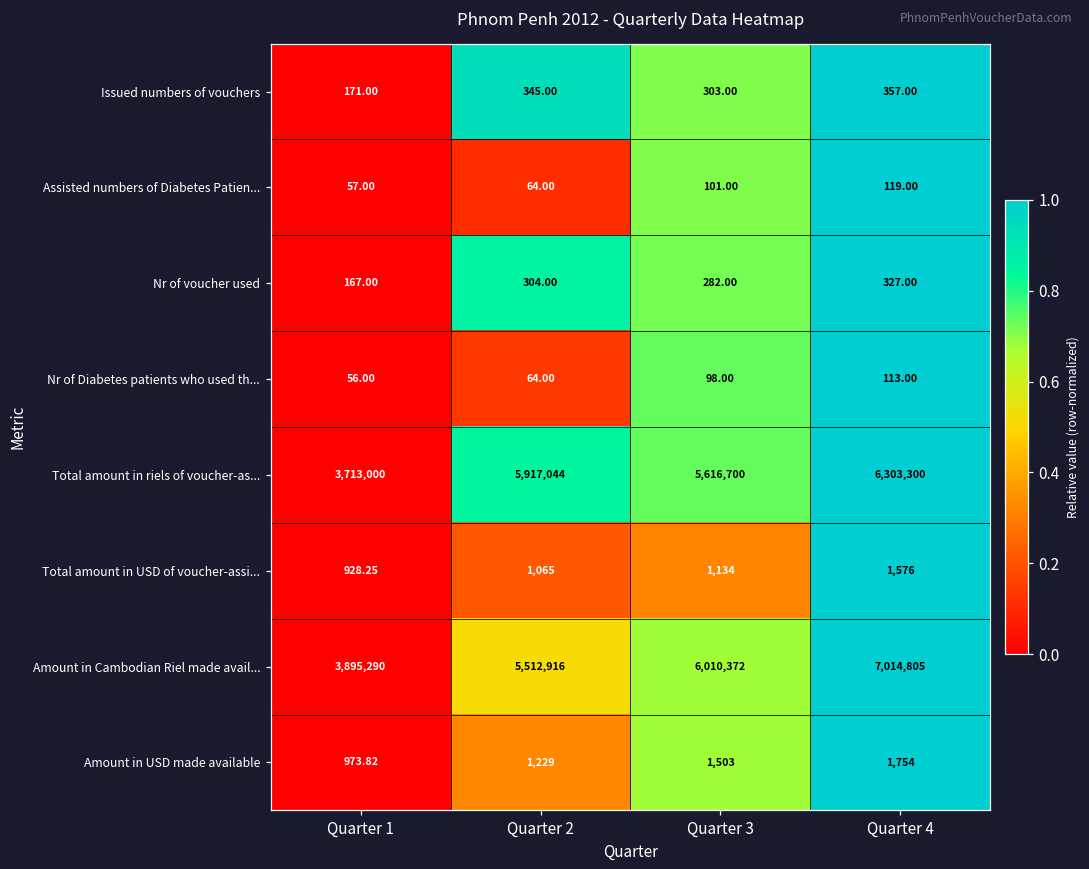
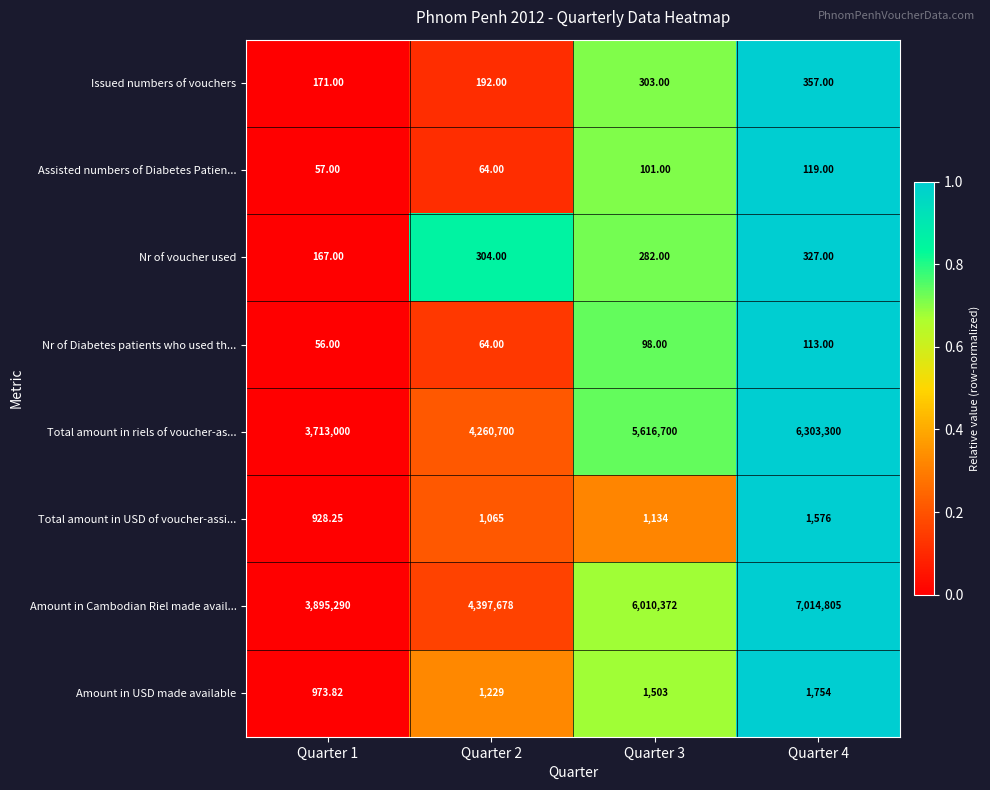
Issued numbers of vouchers, Quarter 2: 345.00 -> 192.00
Total amount in riels of voucher-as..., Quarter 2: 5,917,044 -> 4,260,700
Amount in Cambodian Riel made avail..., Quarter 2: 5,512,916 -> 4,397,678
